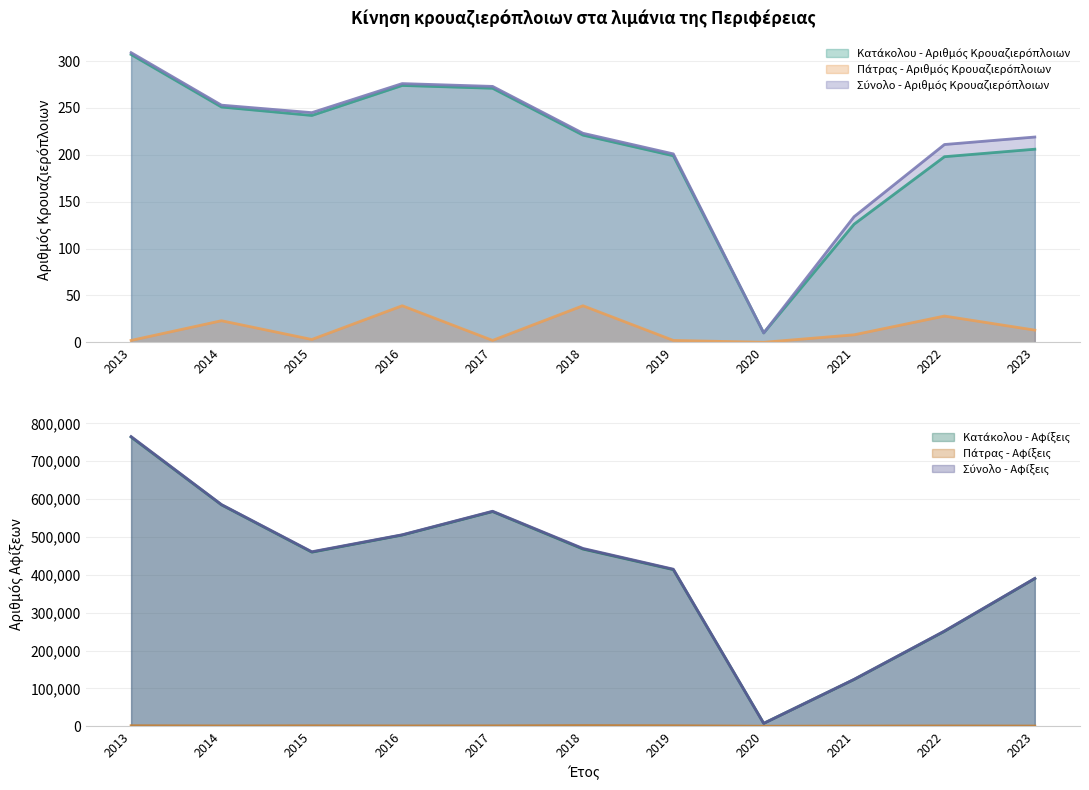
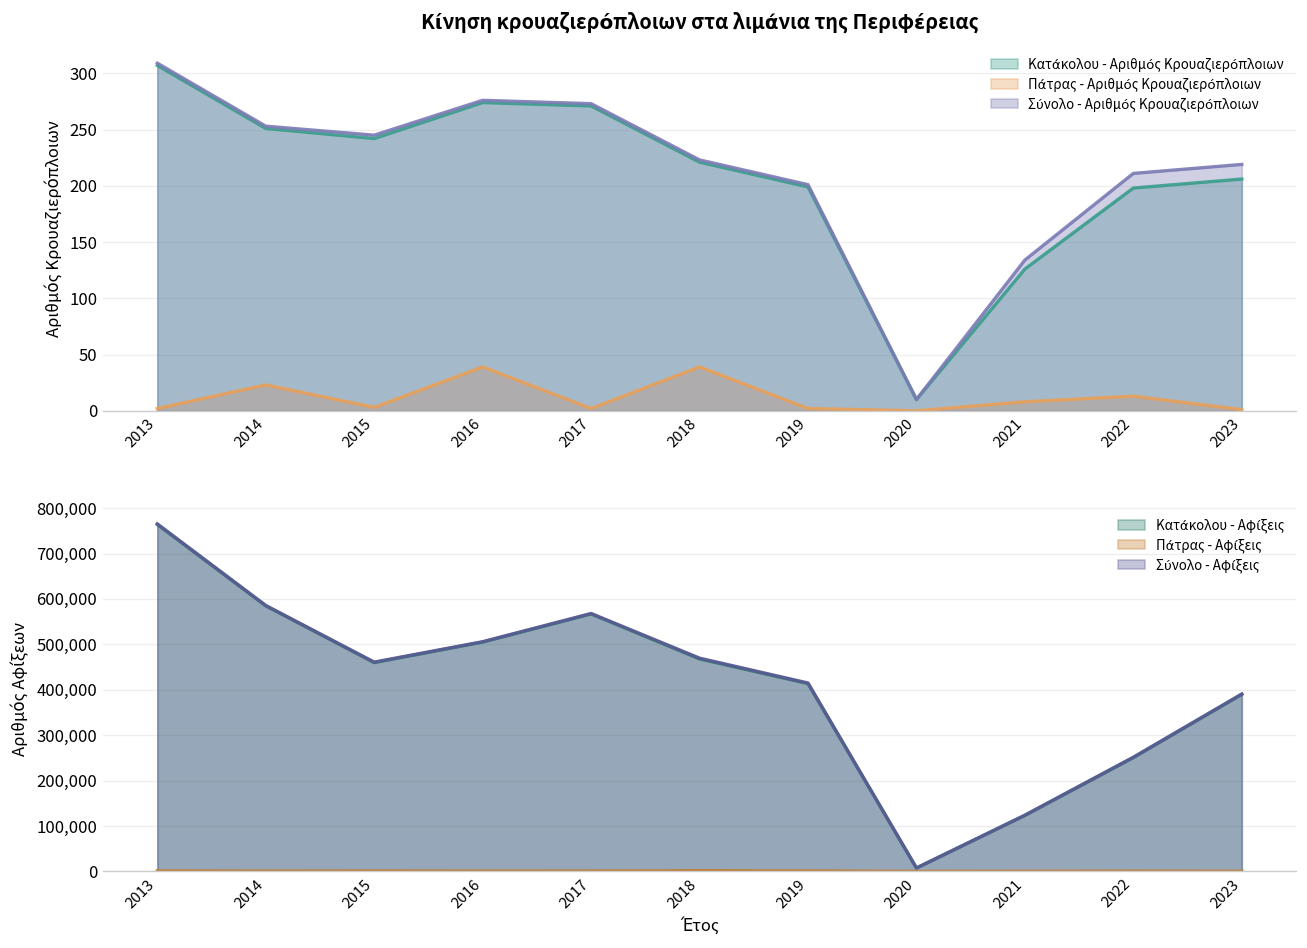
Κίνηση κρουαζιερόπλοιων στα λιμάνια της Περιφέρειας, Πάτρας - Αριθμός Κρουαζιερόπλοιων, 2022: 30 -> 10
Κίνηση κρουαζιερόπλοιων στα λιμάνια της Περιφέρειας, Πάτρας - Αριθμός Κρουαζιερόπλοιων, 2023: 10 -> 0
